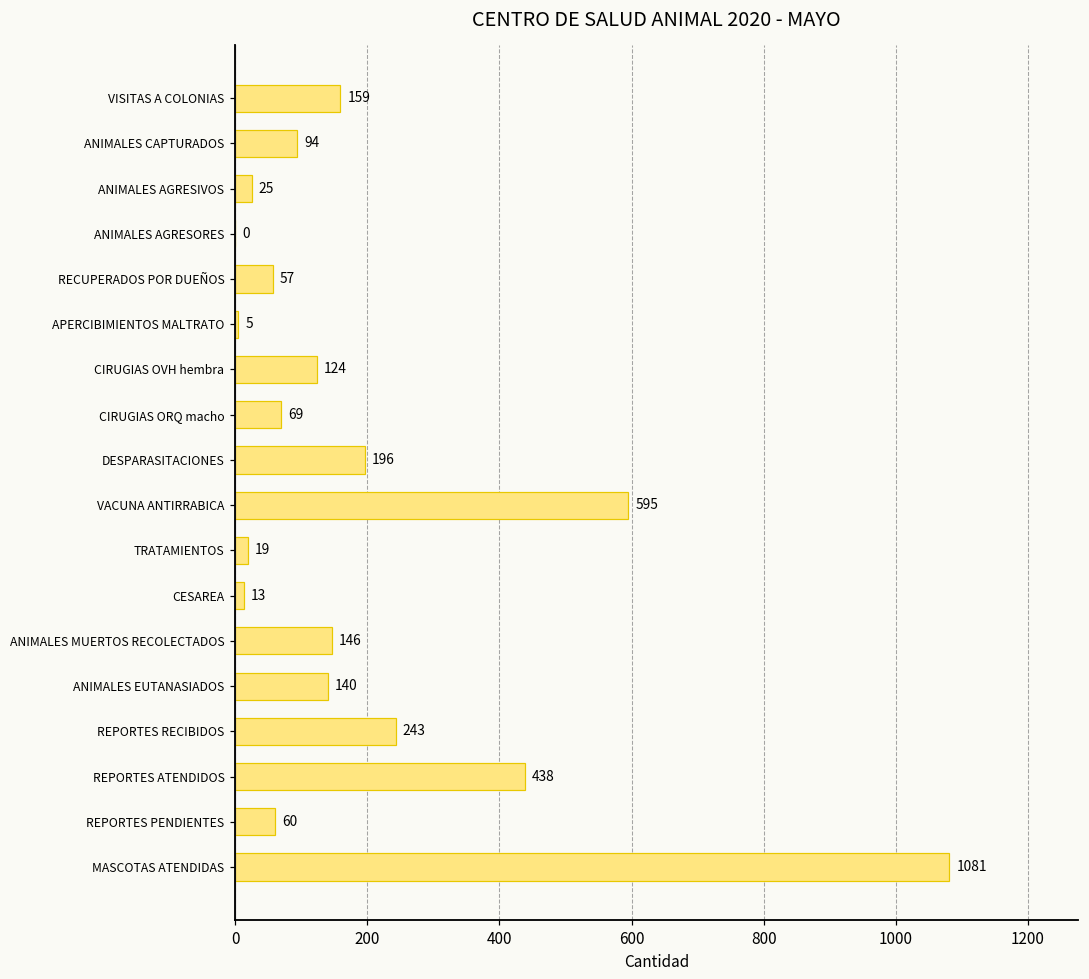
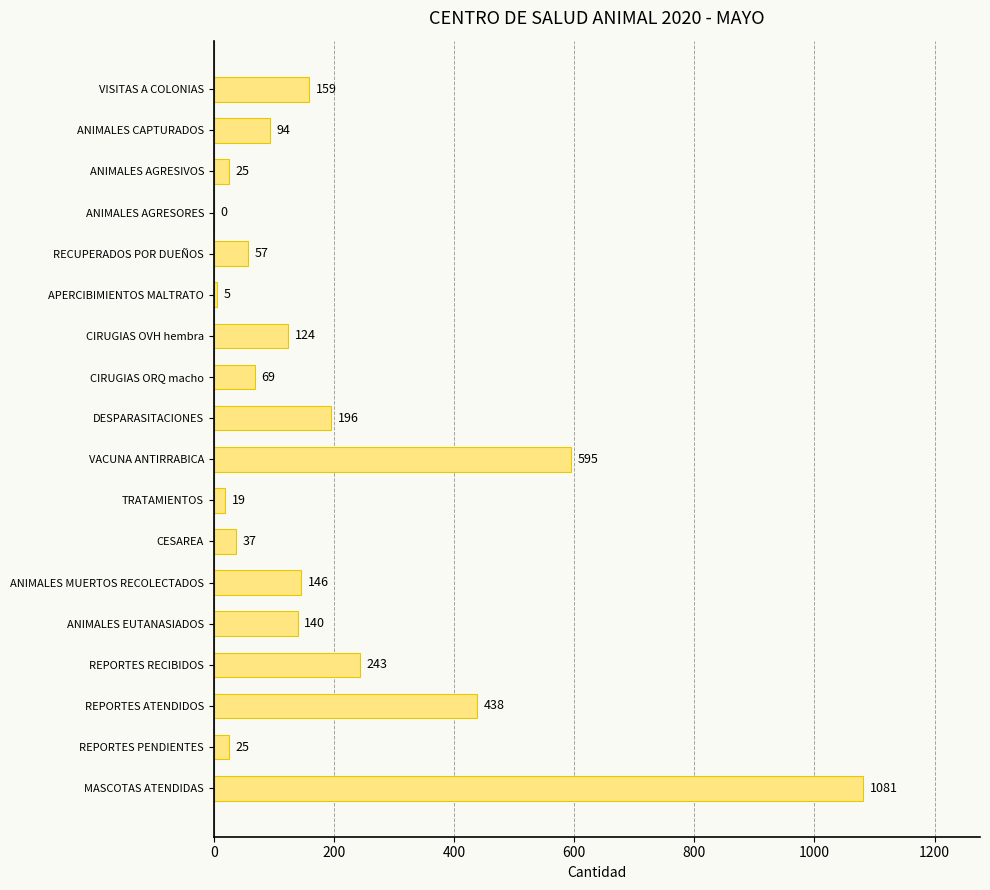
CESAREA: 13 -> 37
REPORTES PENDIENTES: 60 -> 25
